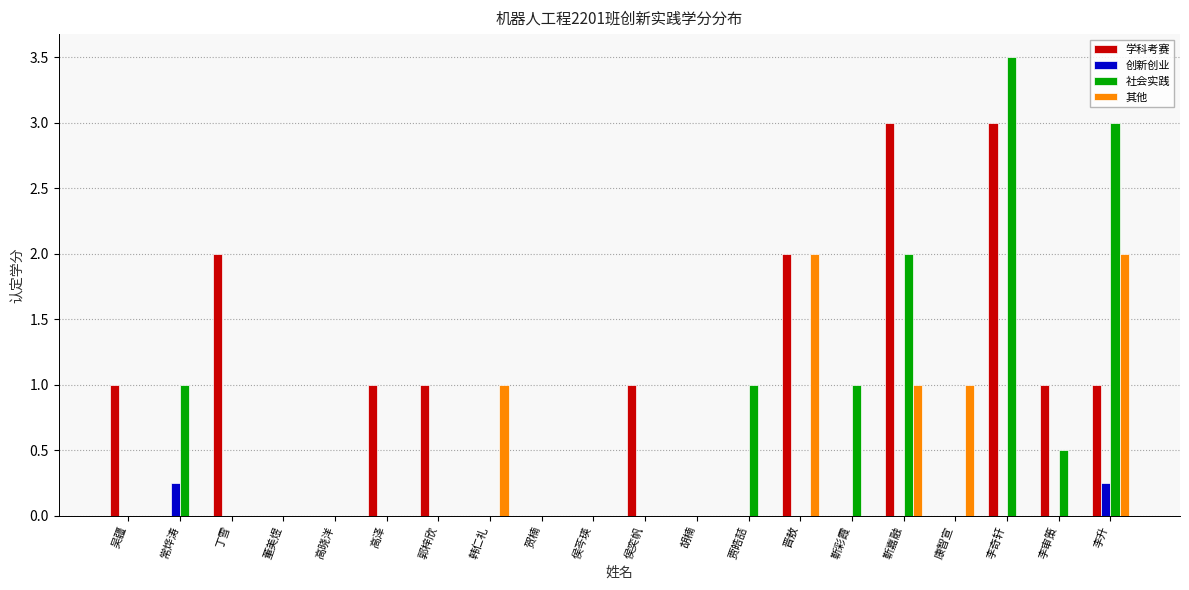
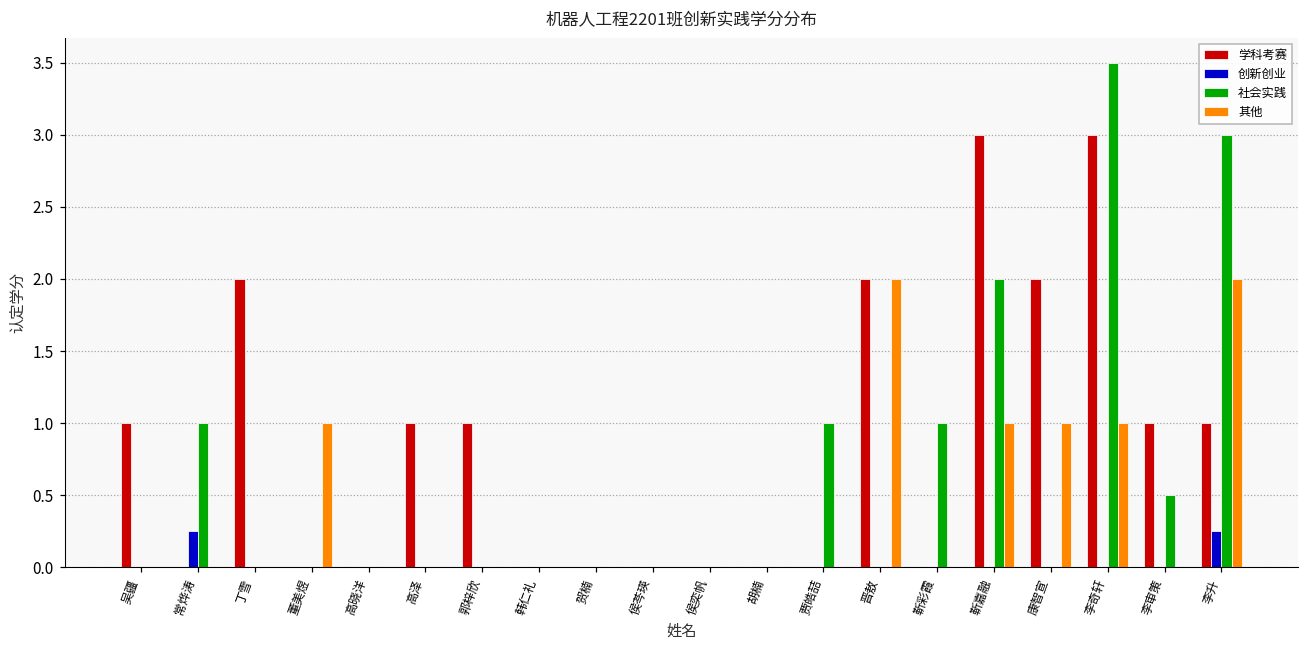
其他, 董美煜: 0 -> 1
其他, 韩仁礼: 1 -> 0
学科考赛, 侯奕帆: 1 -> 0
学科考赛, 康智宣: 0 -> 2
其他, 李奇轩: 0 -> 1
